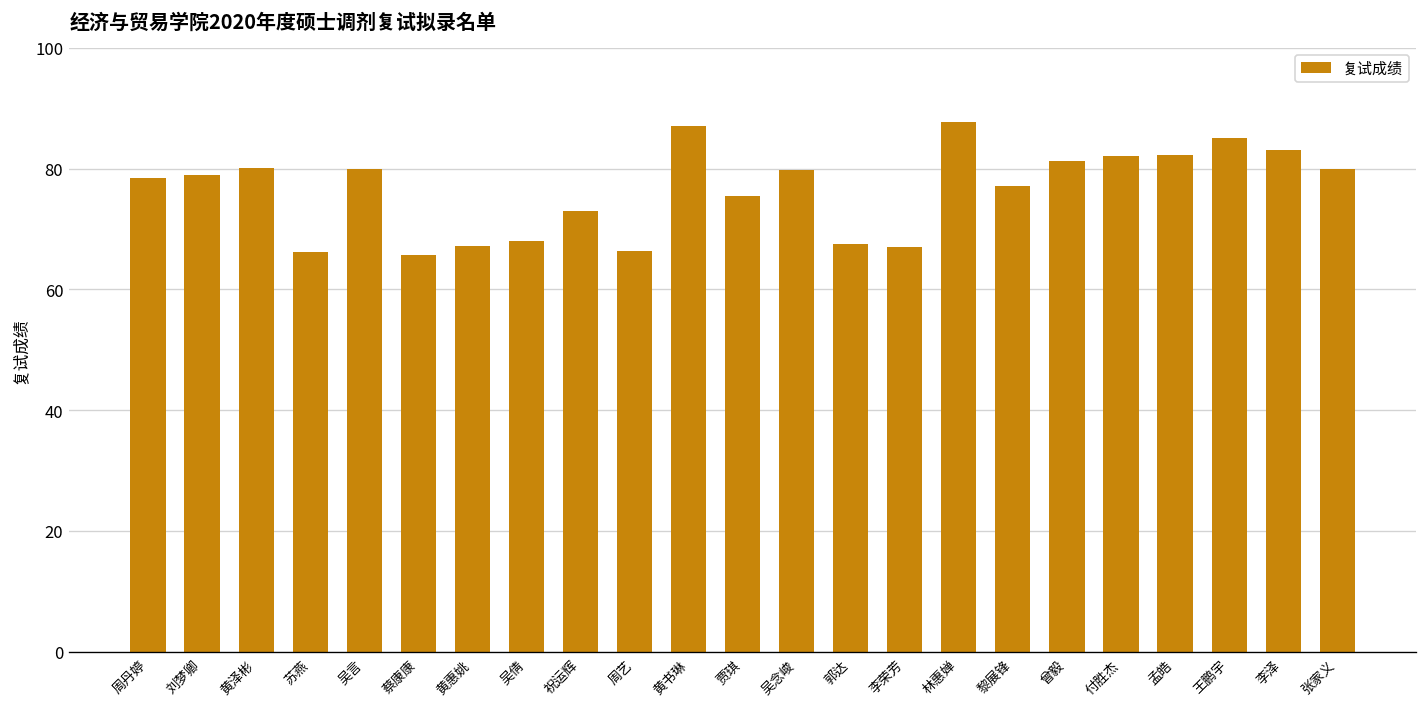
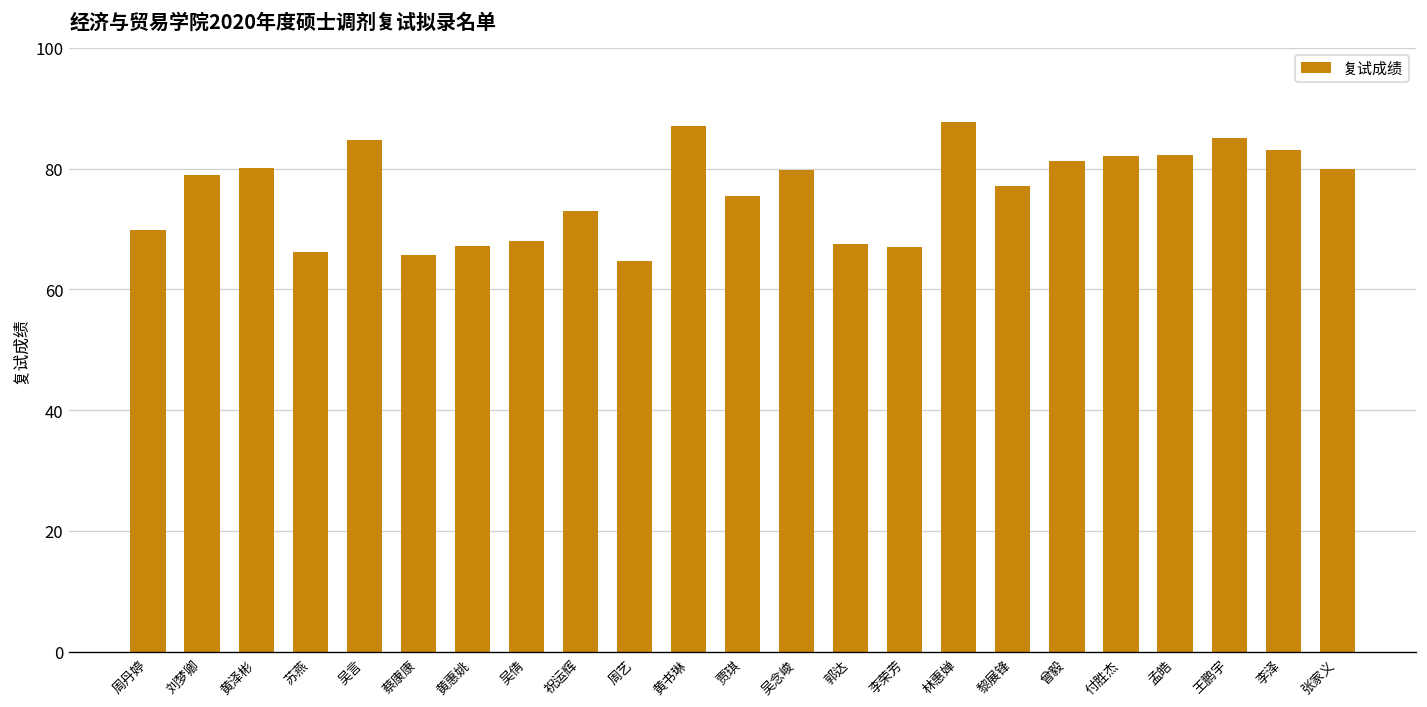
周丹婷: 78 -> 70
吴言: 80 -> 85
周艺: 66 -> 65
